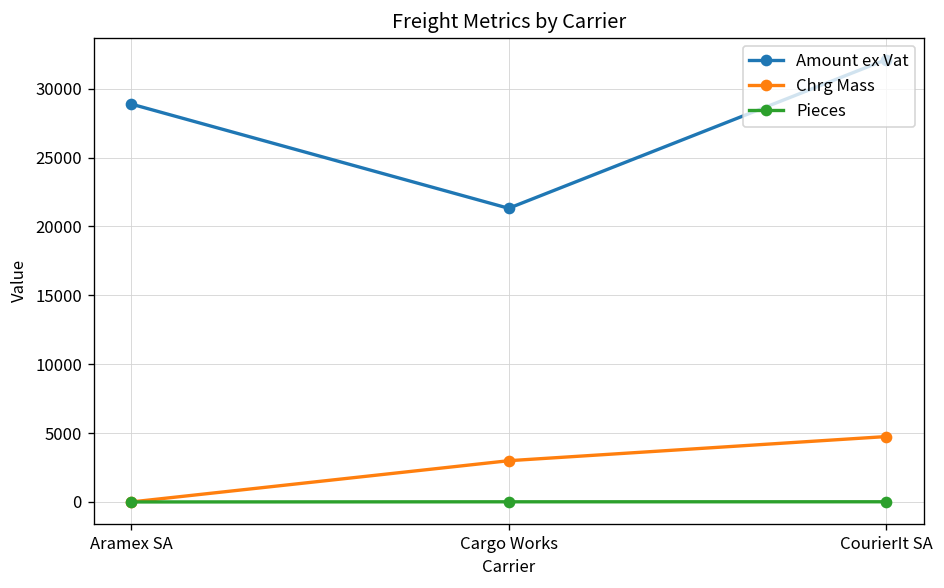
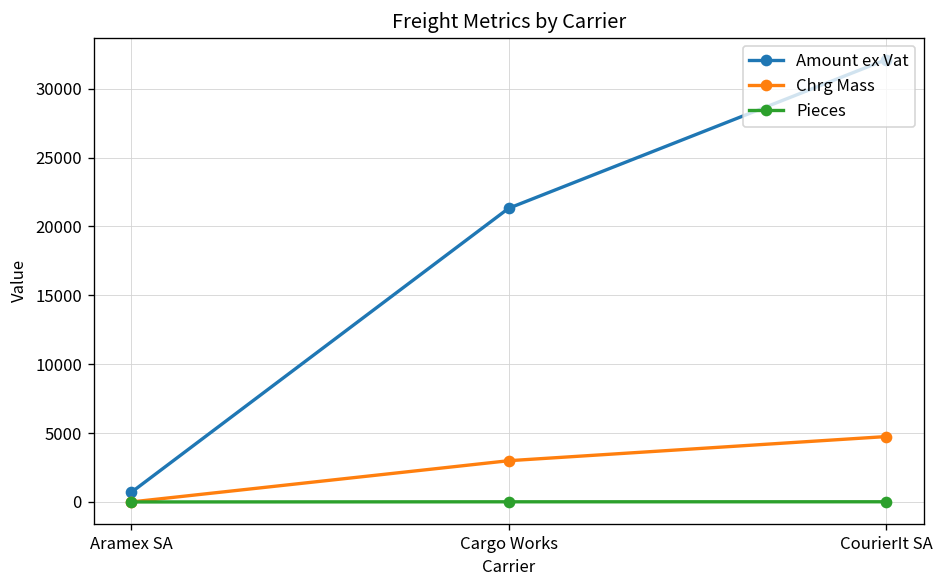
Amount ex Vat, Aramex SA: 28900 -> 700
